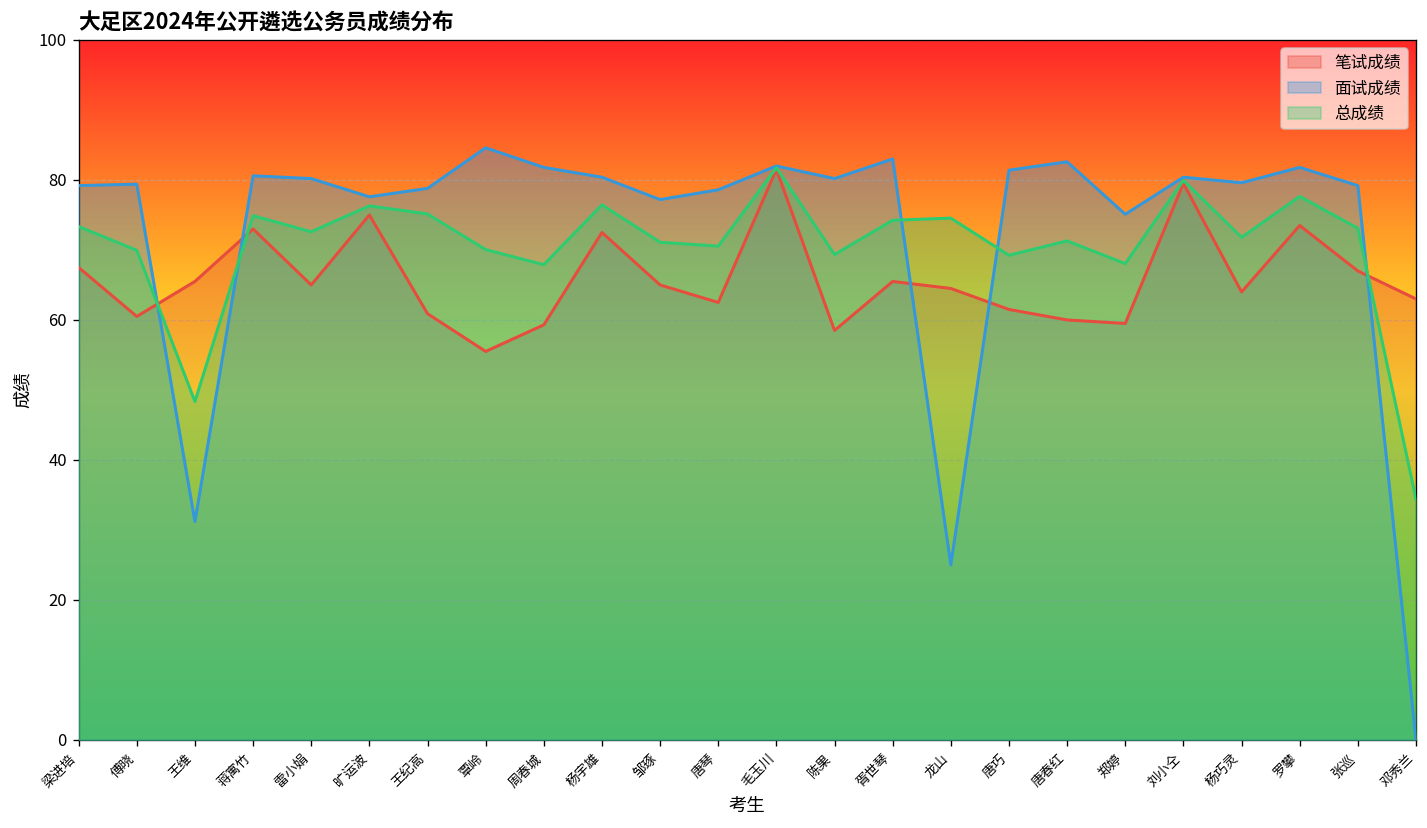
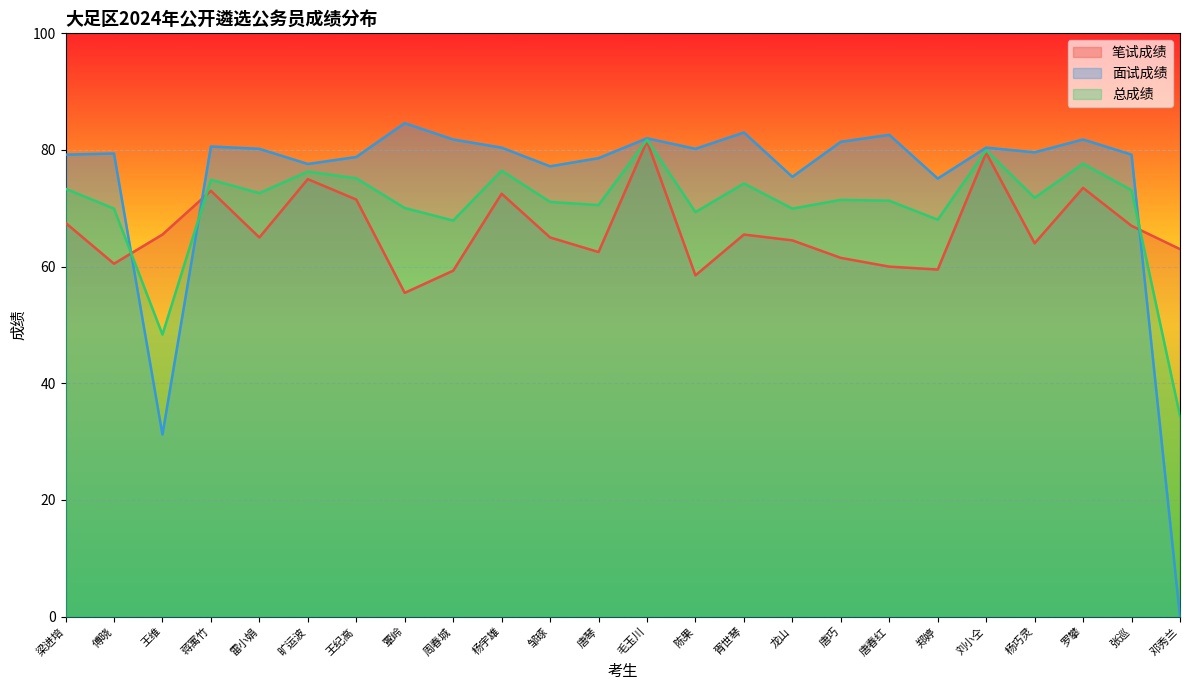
笔试成绩, 王纪高: 61 -> 72
面试成绩, 龙山: 25 -> 75
总成绩, 龙山: 75 -> 70
总成绩, 唐巧: 69 -> 71
